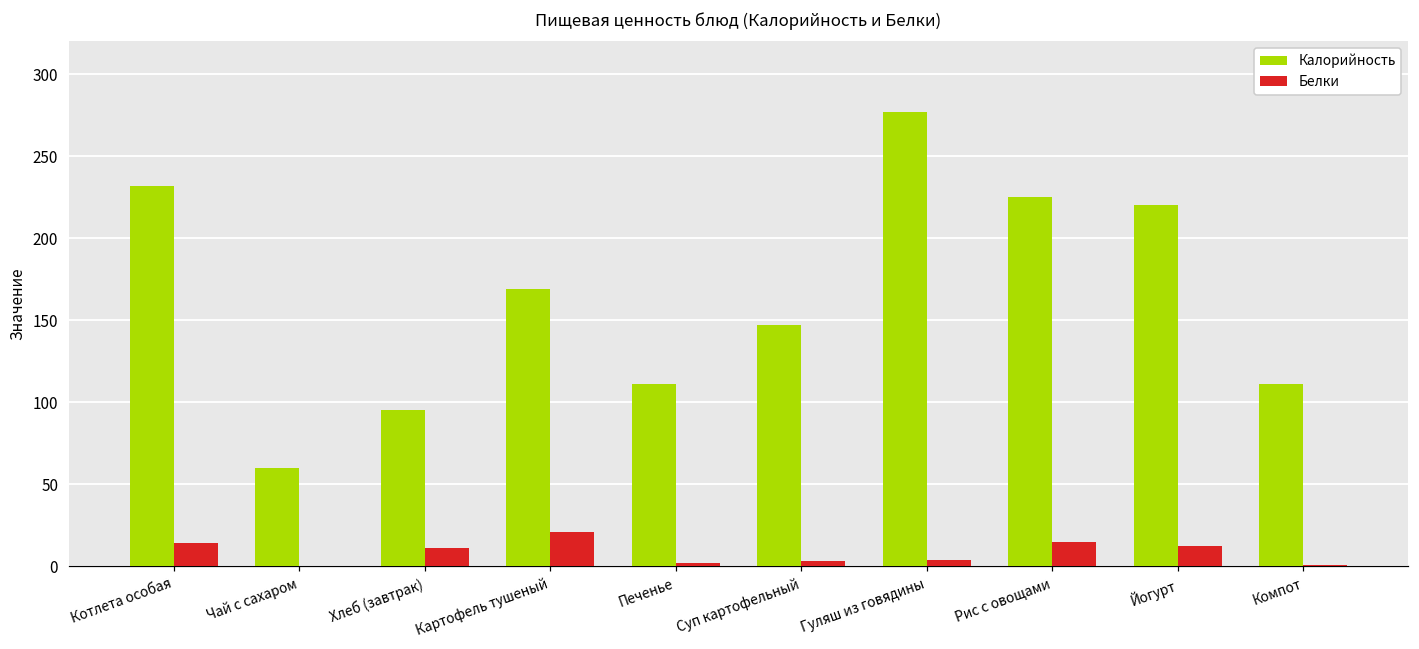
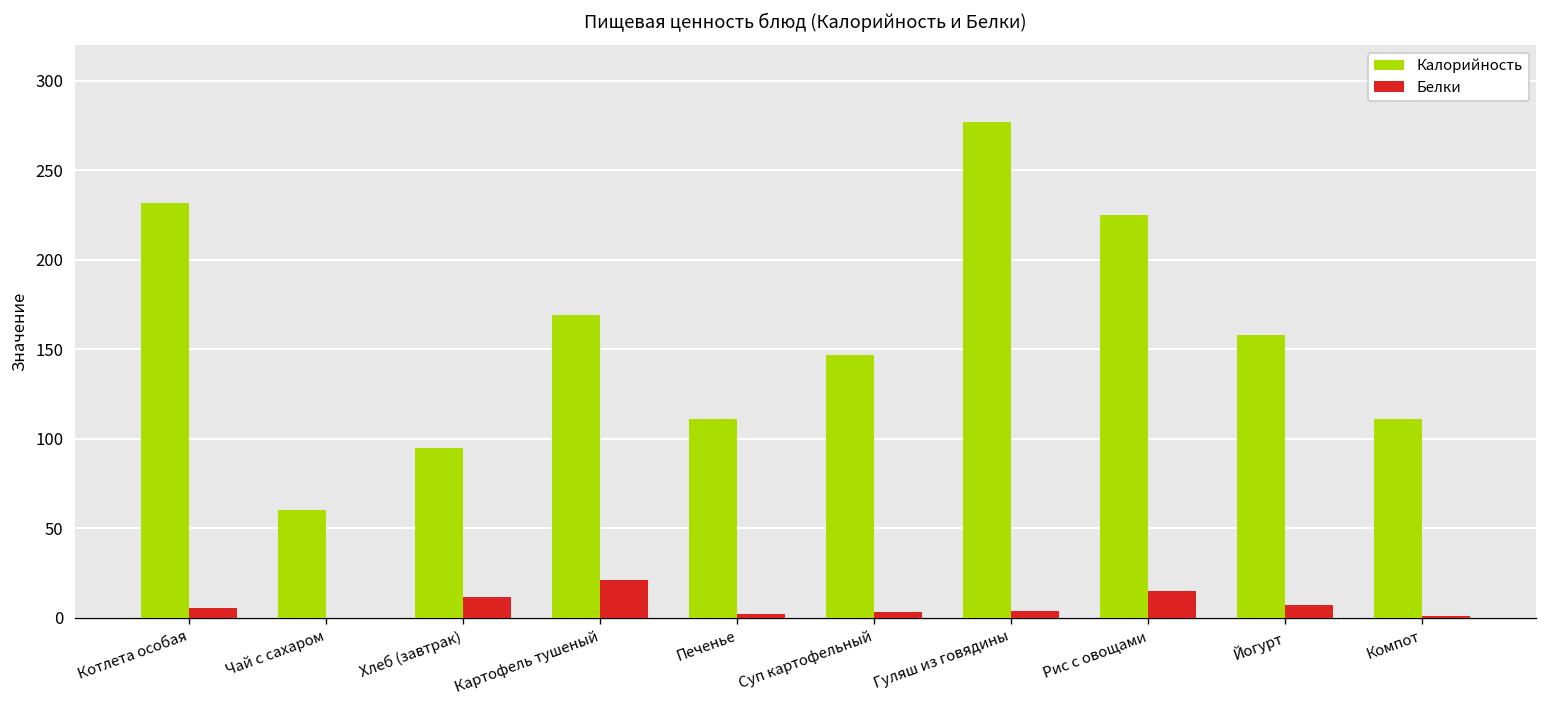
Белки, Котлета особая: 14 -> 6
Калорийность, Йогурт: 220 -> 158
Белки, Йогурт: 13 -> 7
